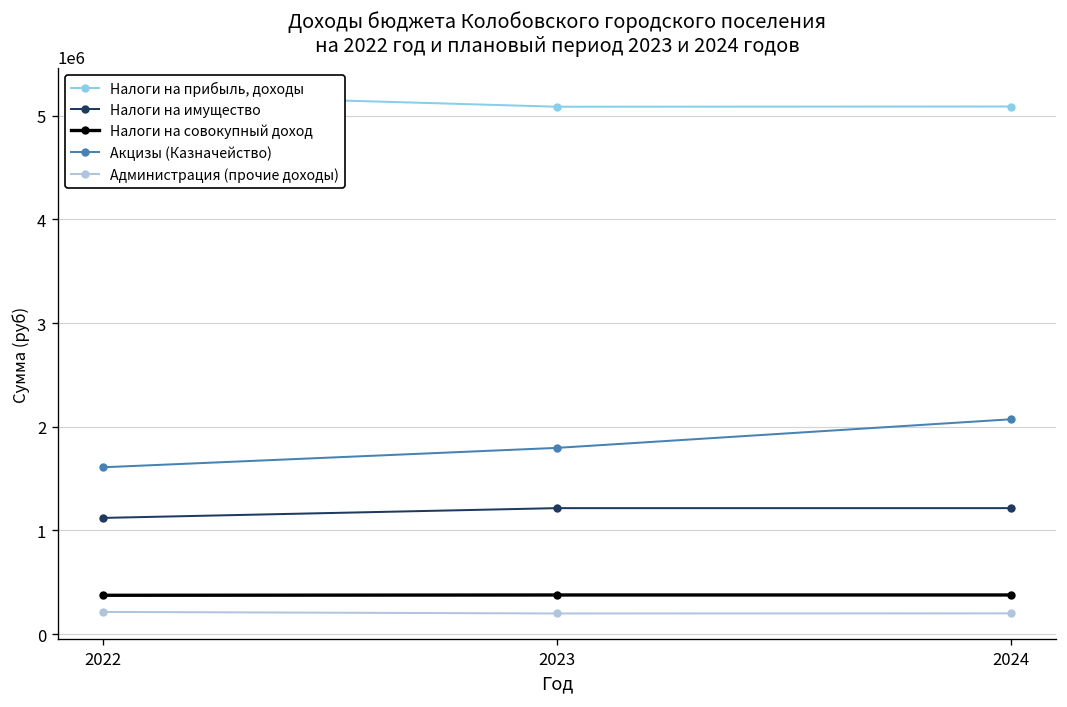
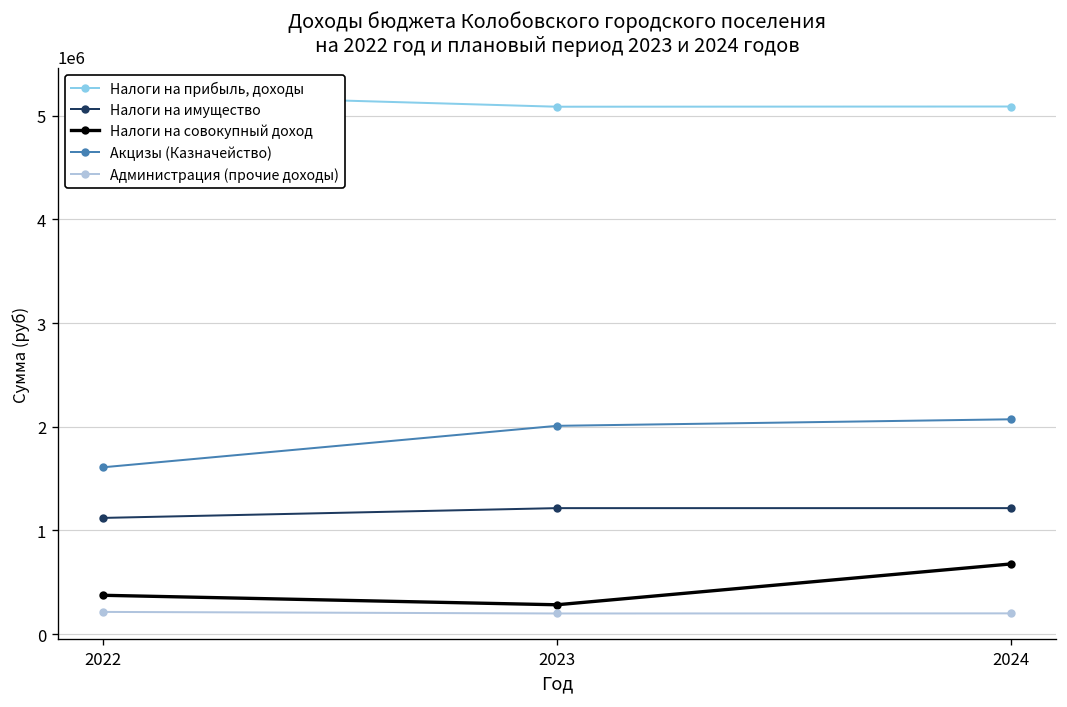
Налоги на совокупный доход, 2023: 400000 -> 300000
Акцизы (Казначейство), 2023: 1800000 -> 2000000
Налоги на совокупный доход, 2024: 400000 -> 700000
